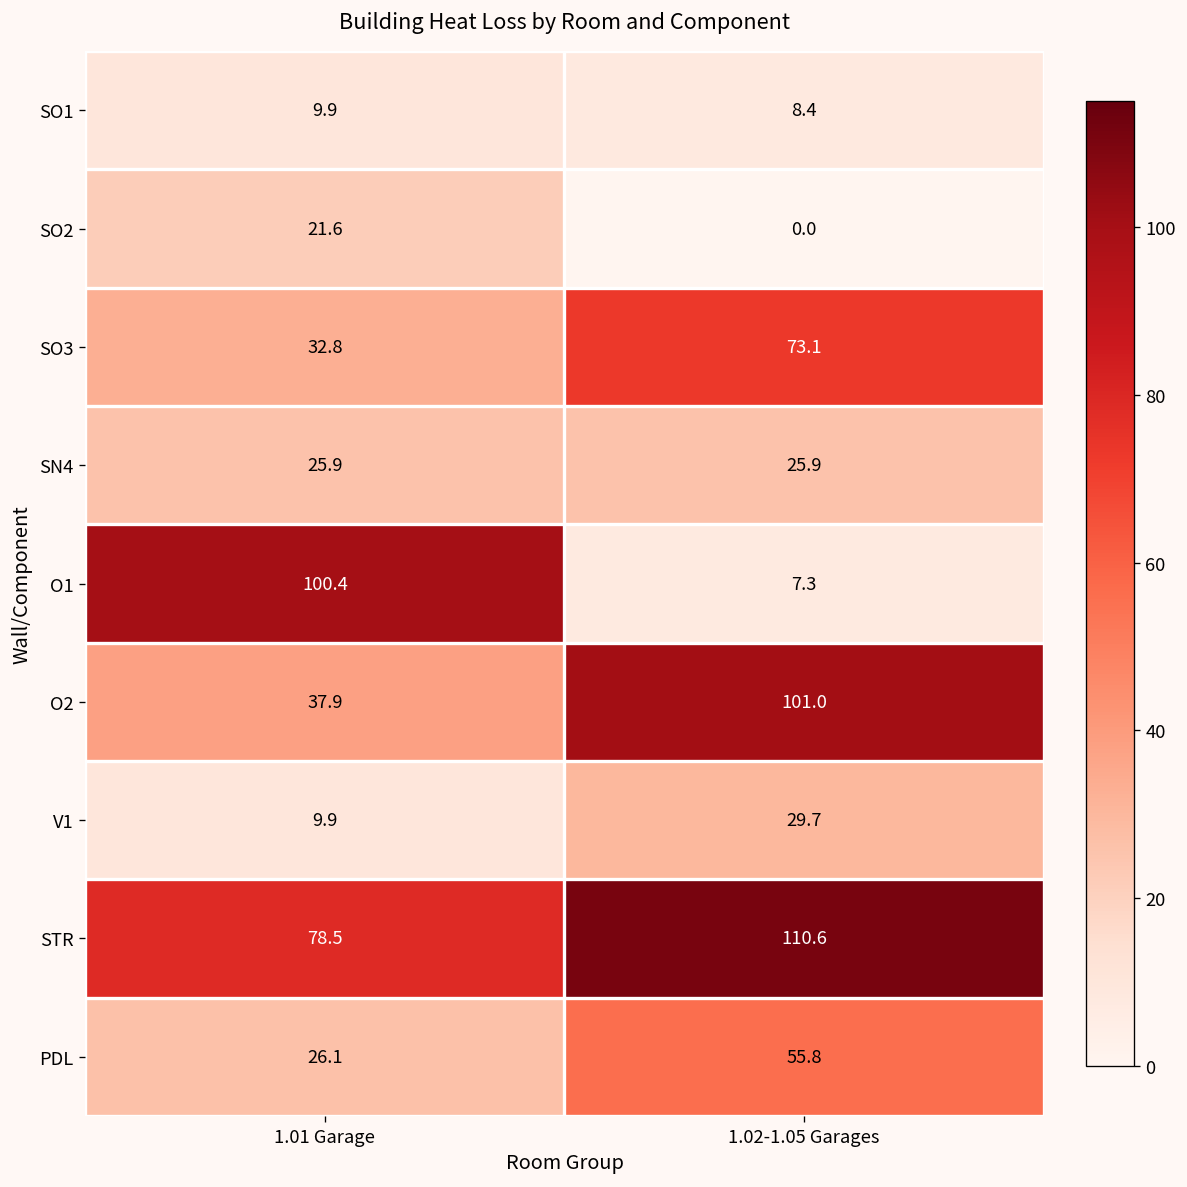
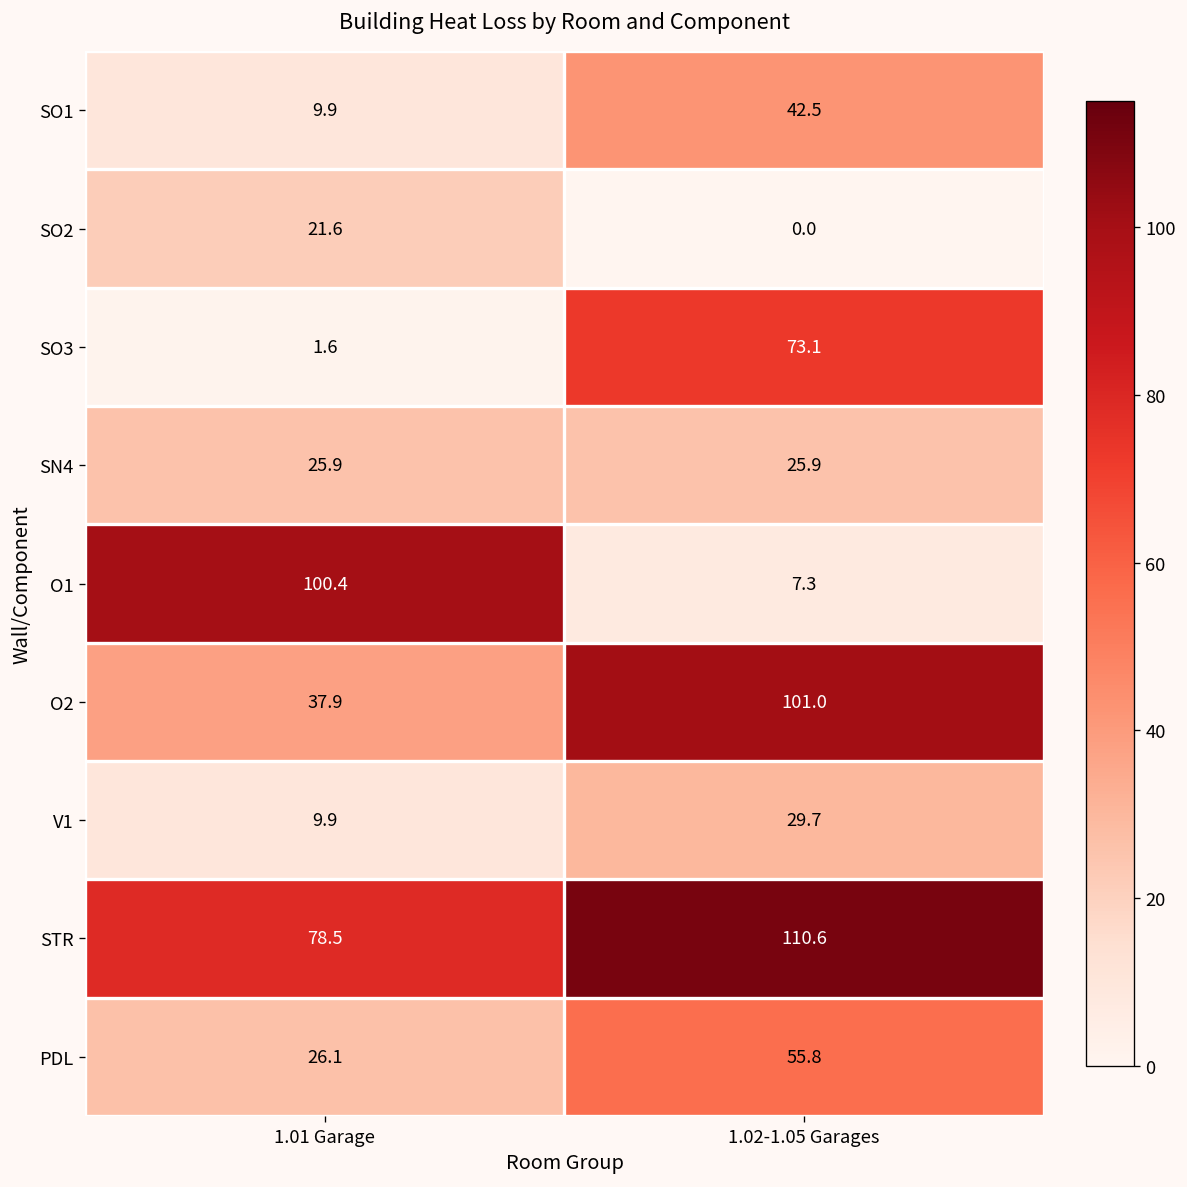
SO1, 1.02-1.05 Garages: 8.4 -> 42.5
SO3, 1.01 Garage: 32.8 -> 1.6
